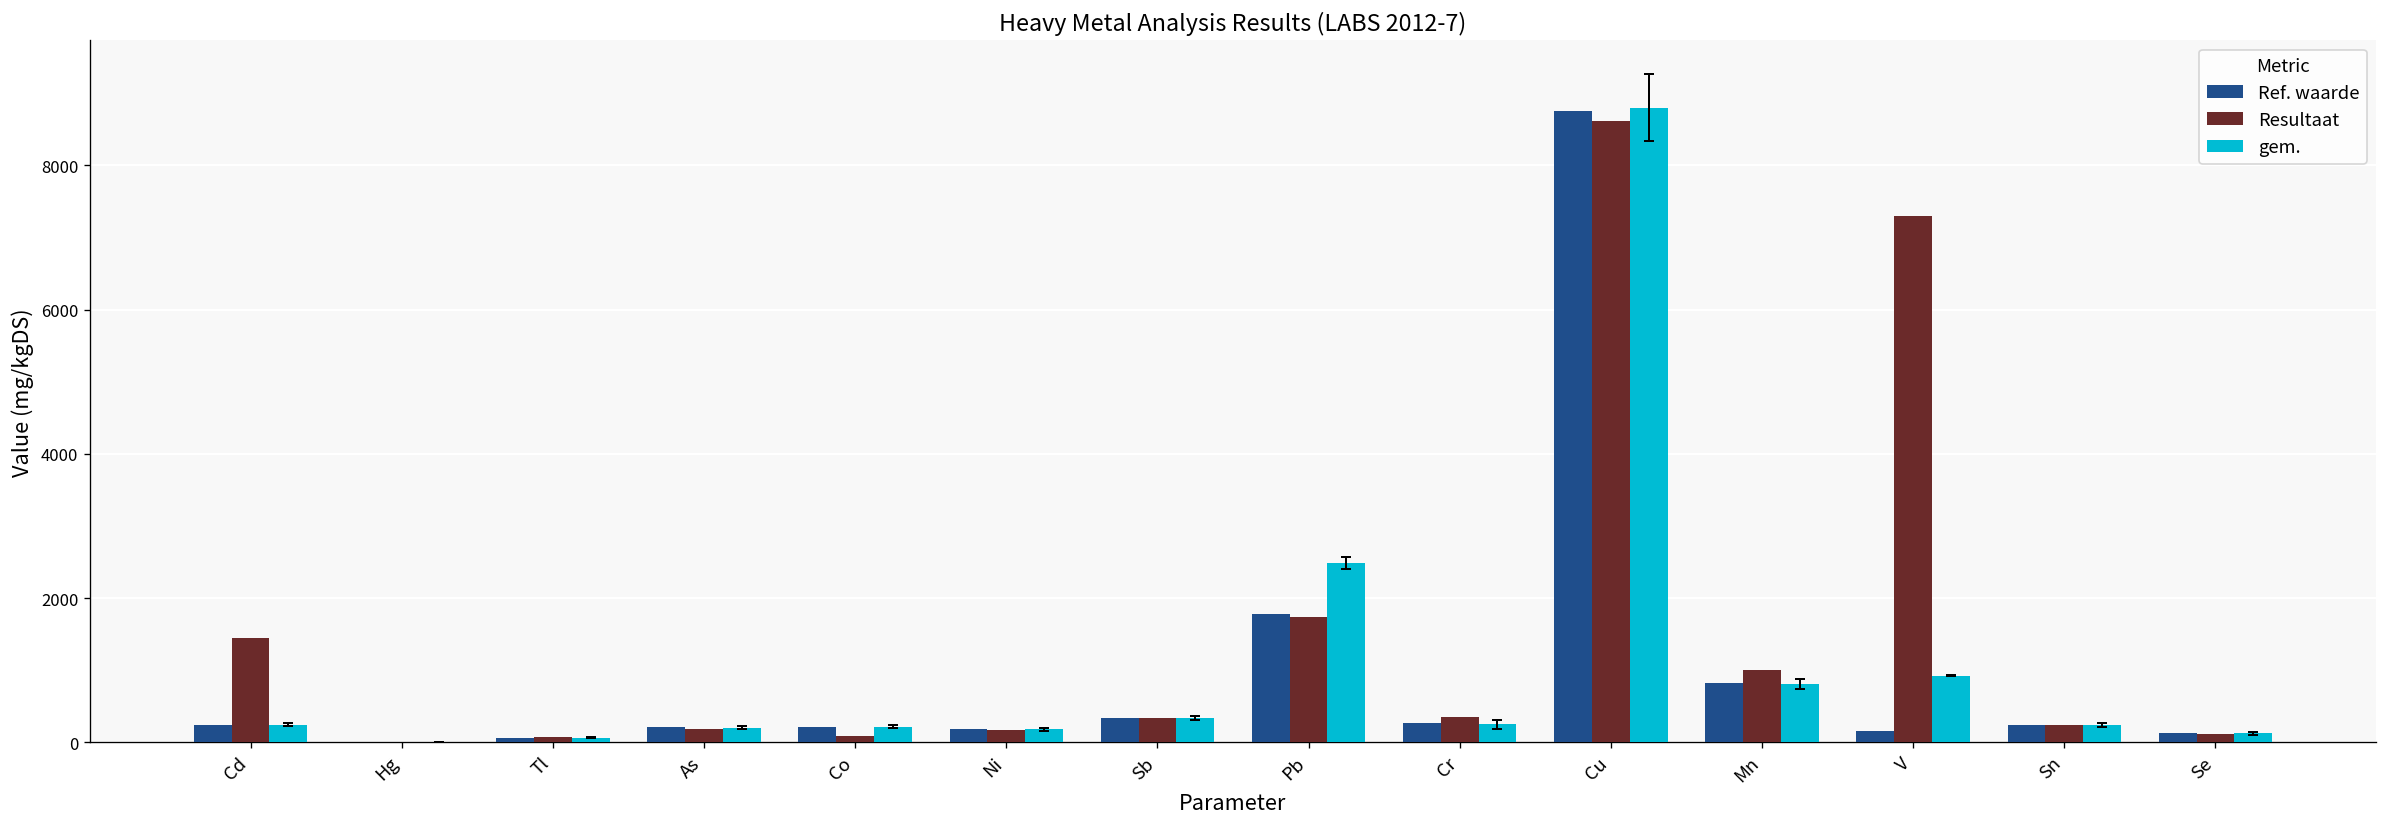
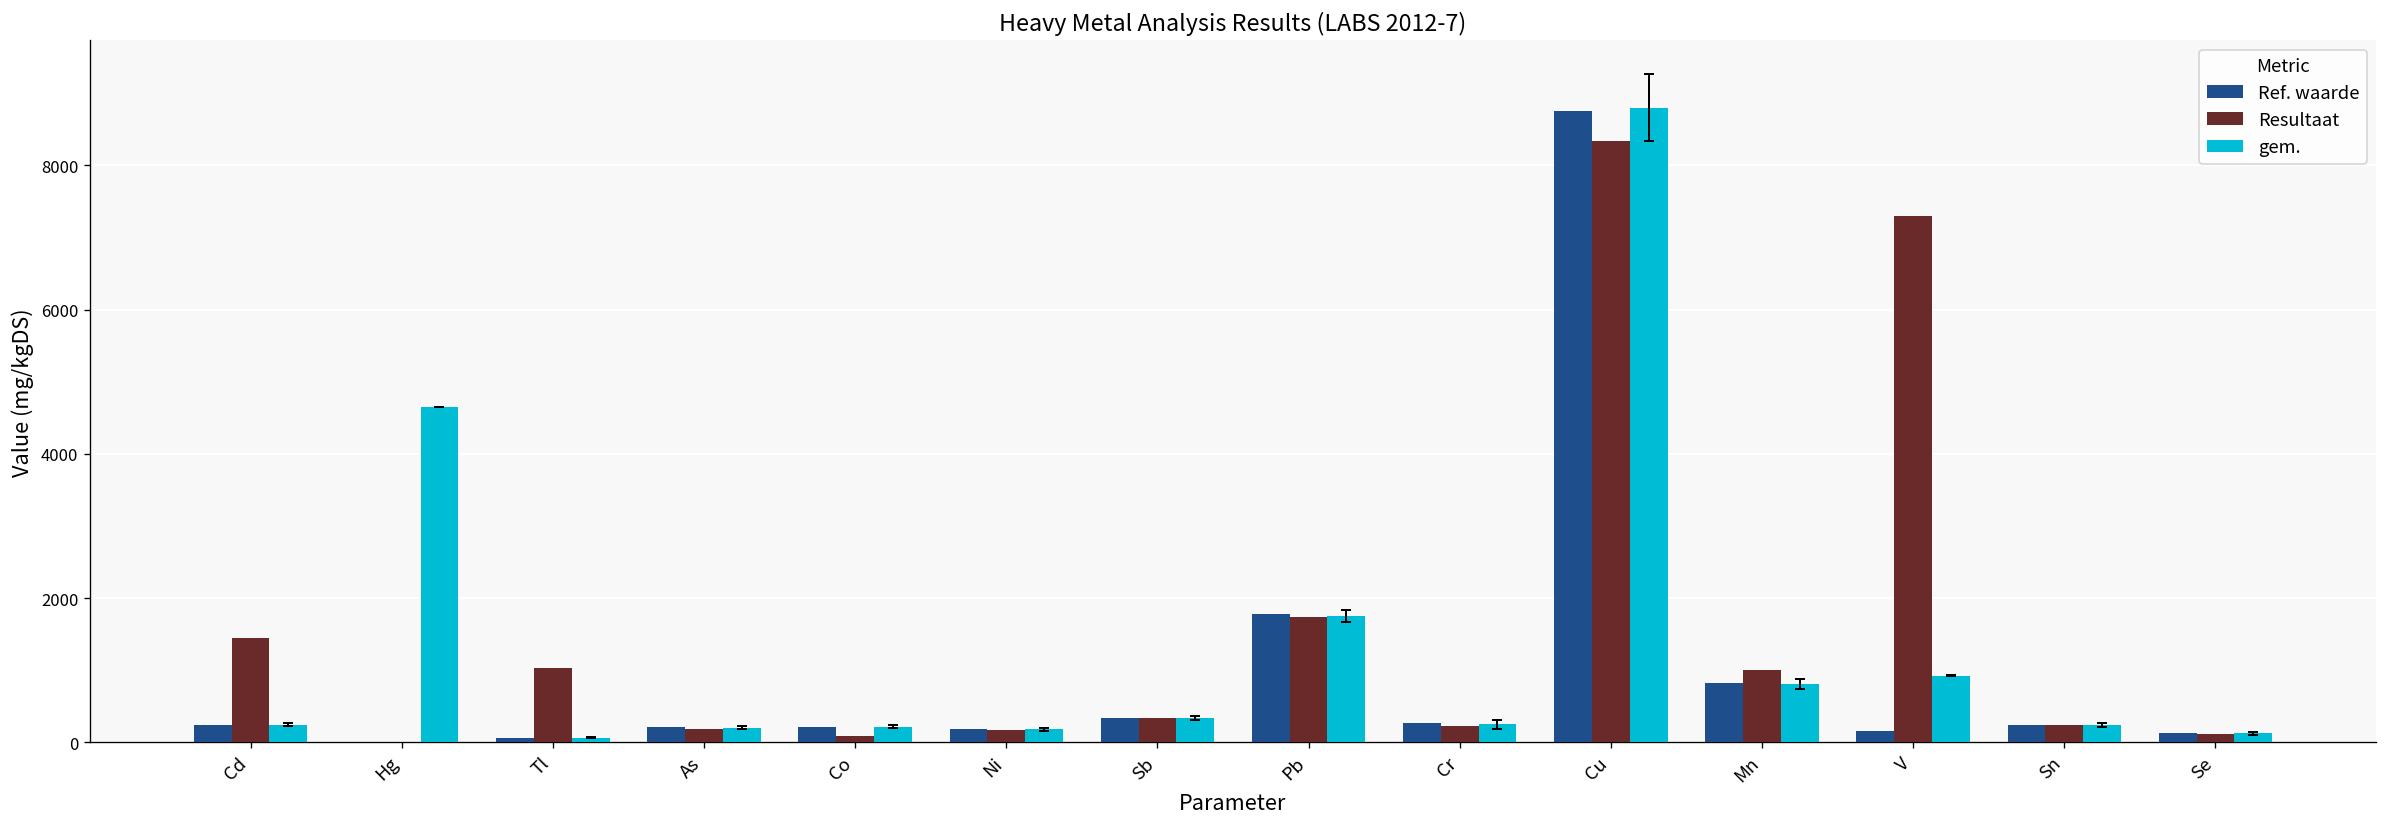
gem., Hg: 0 -> 4600
Resultaat, Tl: 100 -> 1000
gem., Pb: 2500 -> 1800
Resultaat, Cr: 400 -> 200
Resultaat, Cu: 8600 -> 8300
